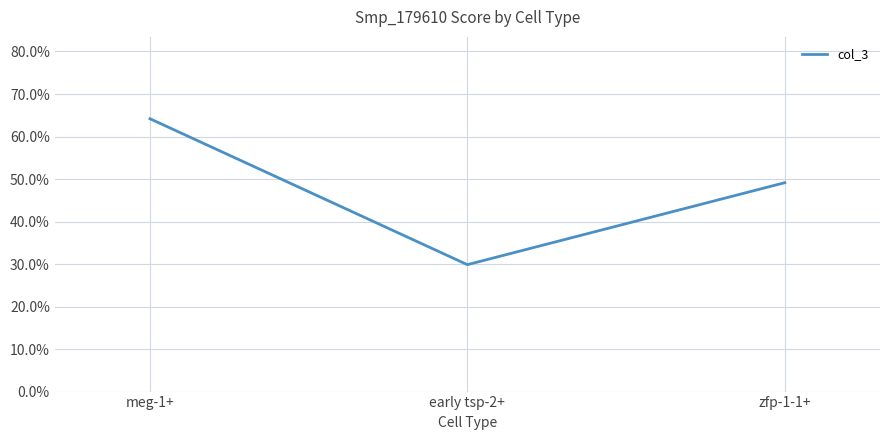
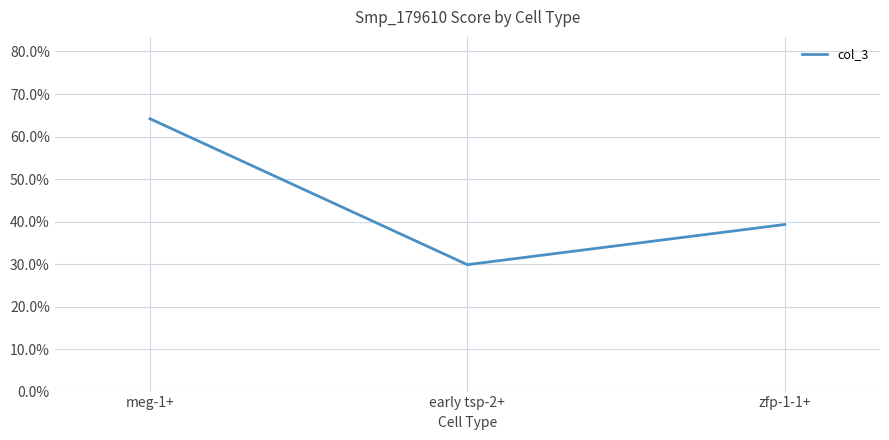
zfp-1-1+: 49% -> 39%
